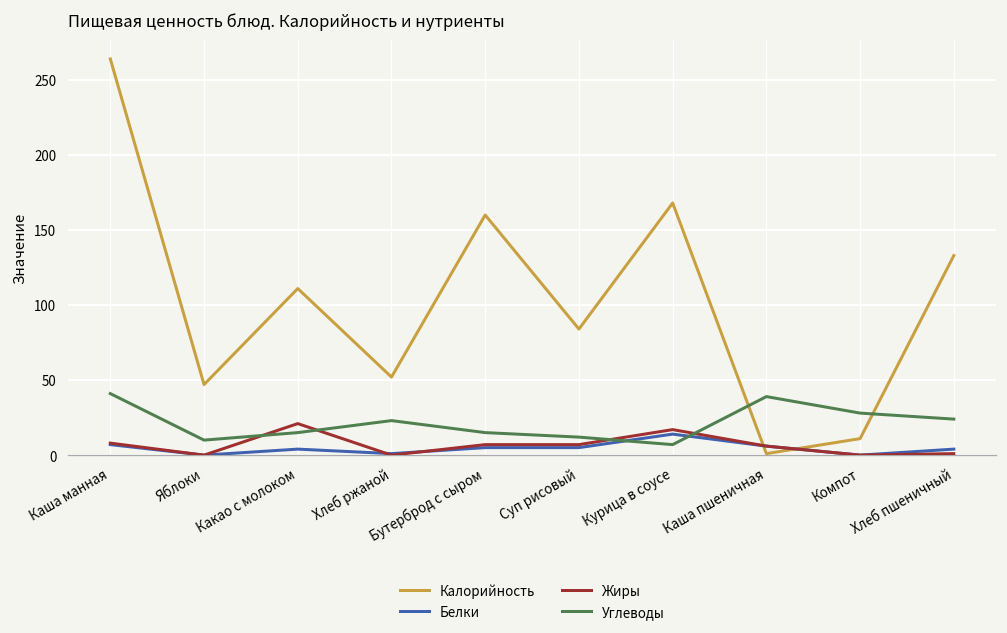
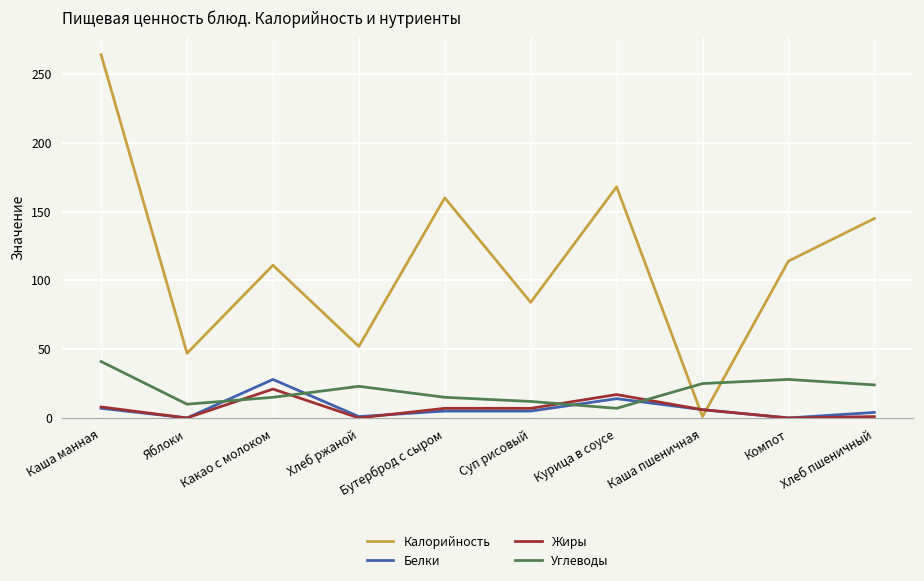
Белки, Какао с молоком: 4 -> 28
Углеводы, Каша пшеничная: 39 -> 25
Калорийность, Компот: 11 -> 114
Калорийность, Хлеб пшеничный: 133 -> 145
